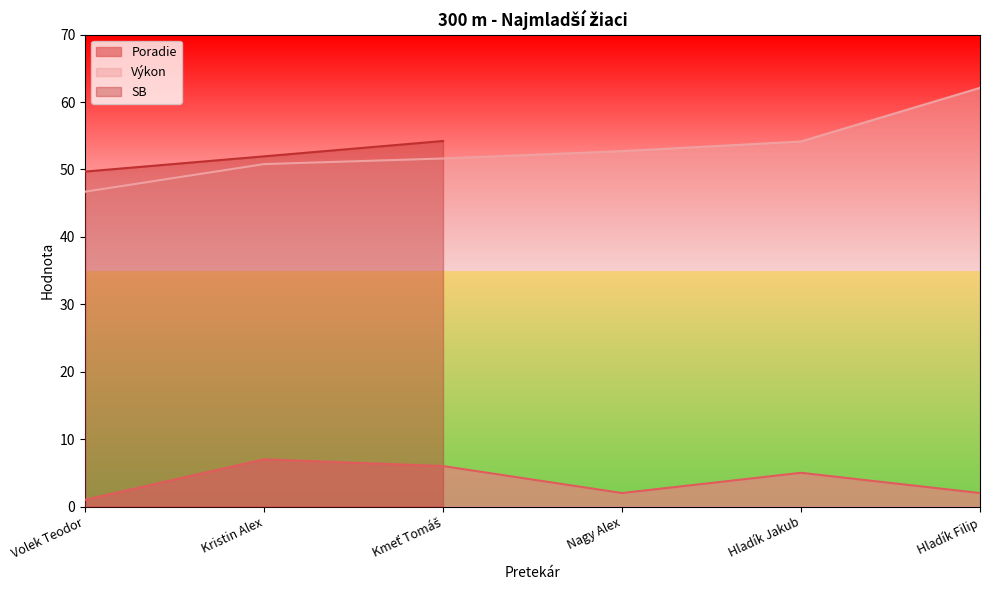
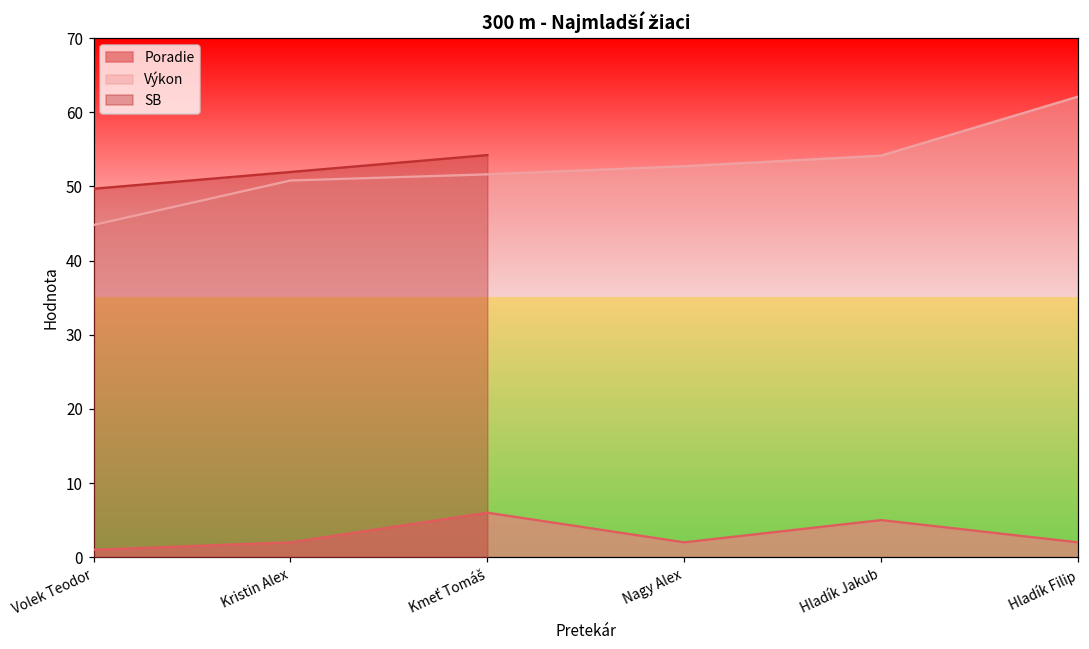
Výkon, Volek Teodor: 47 -> 45
Poradie, Kristin Alex: 7 -> 2
